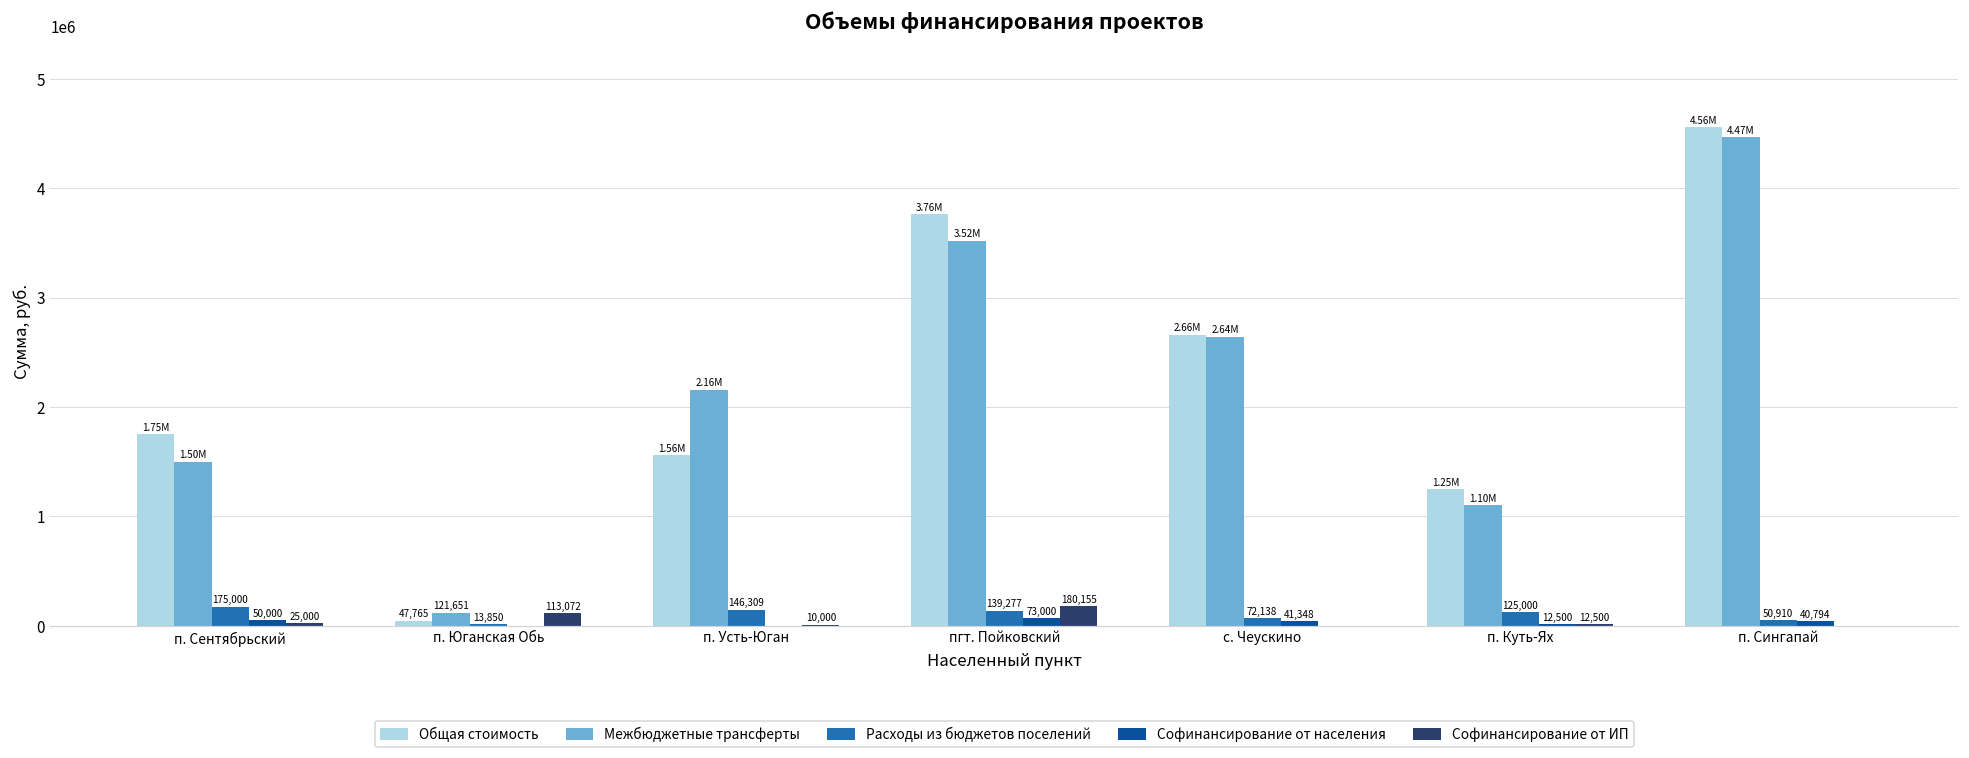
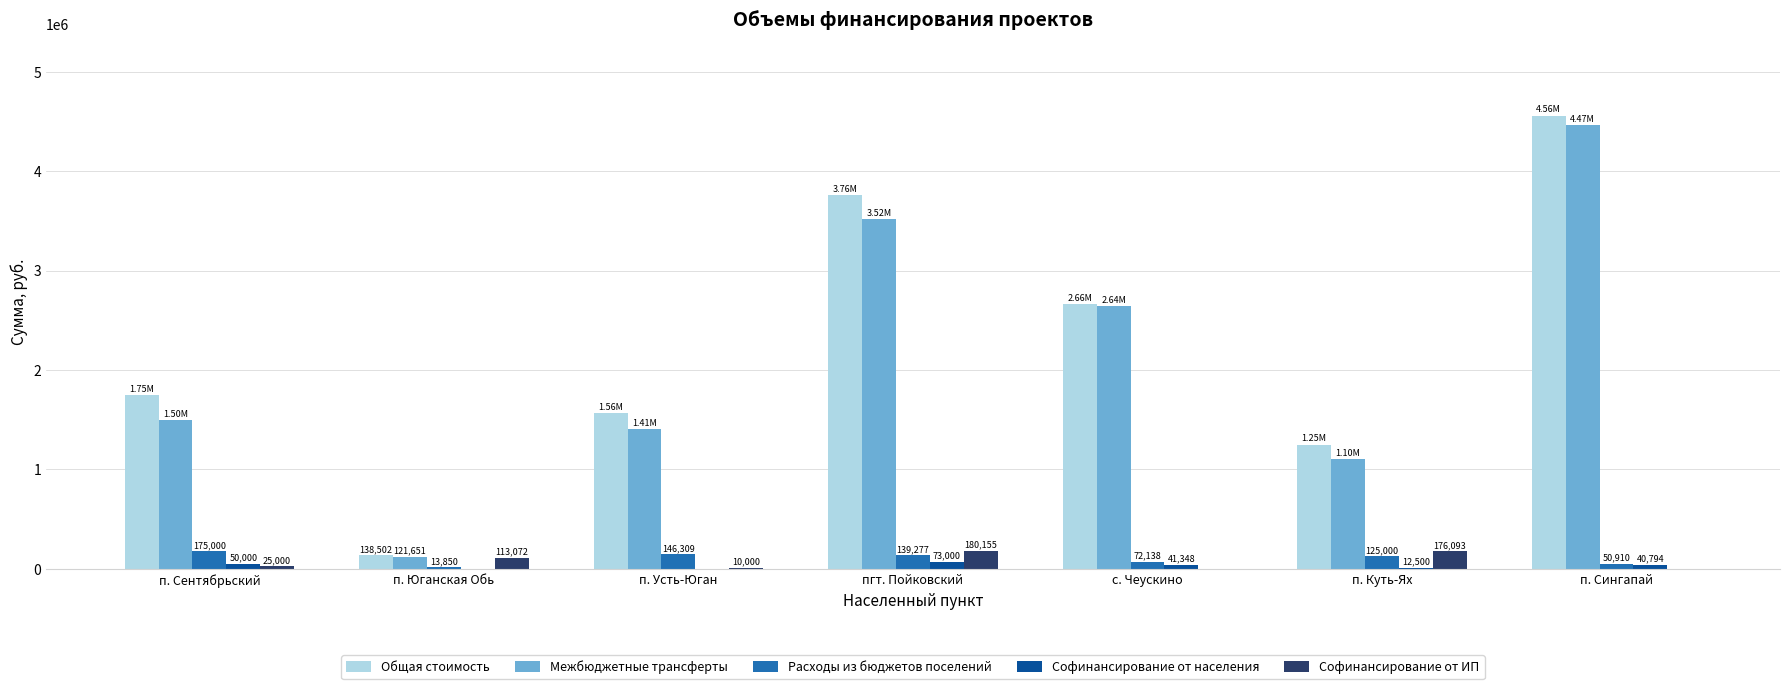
Общая стоимость, п. Юганская Обь: 47,765 -> 138,502
Межбюджетные трансферты, п. Усть-Юган: 2.16M -> 1.41M
Софинансирование от ИП, п. Куть-Ях: 12,500 -> 176,093
